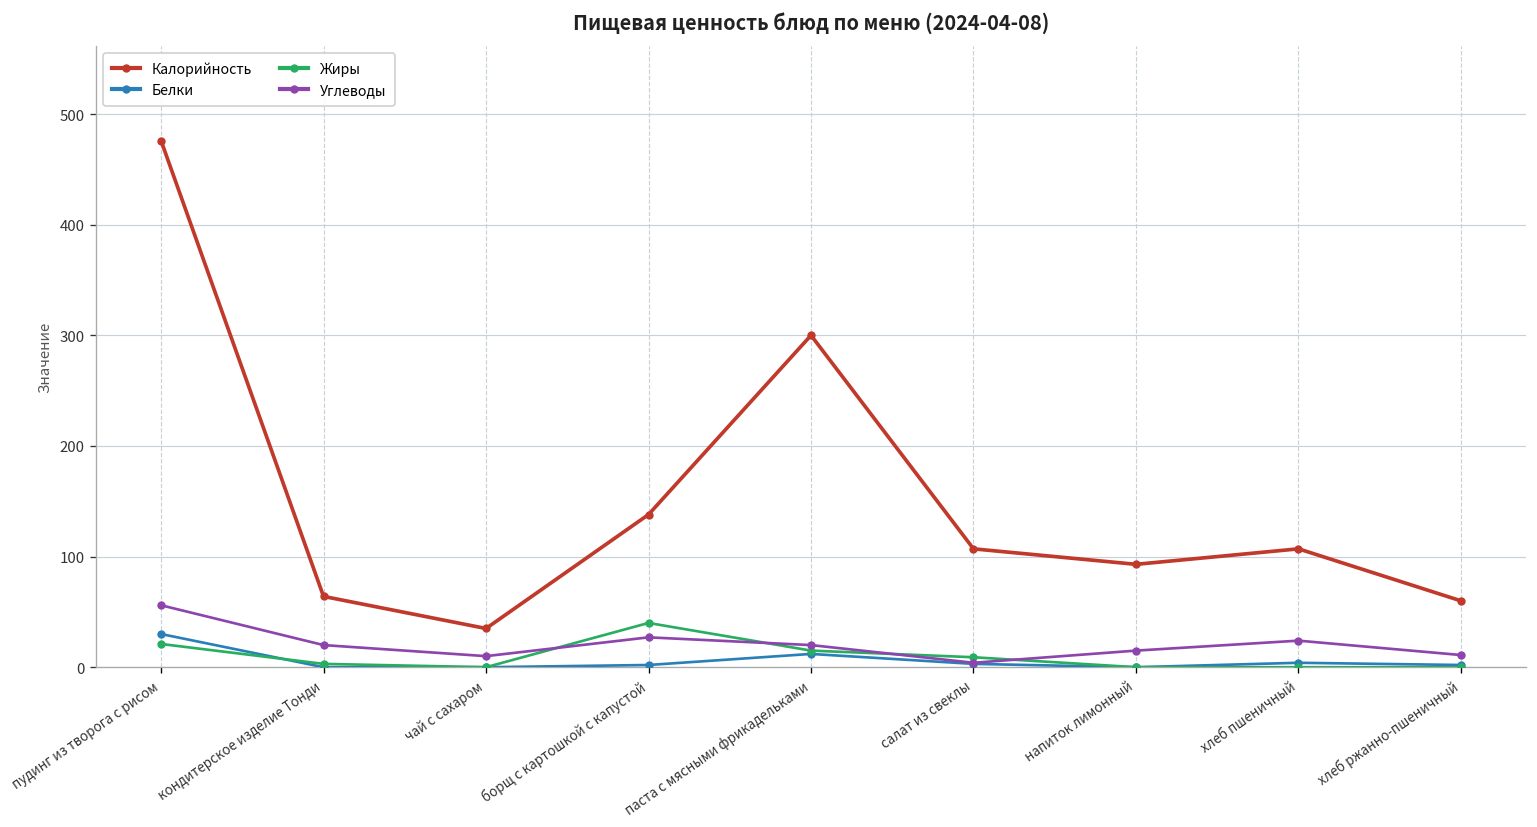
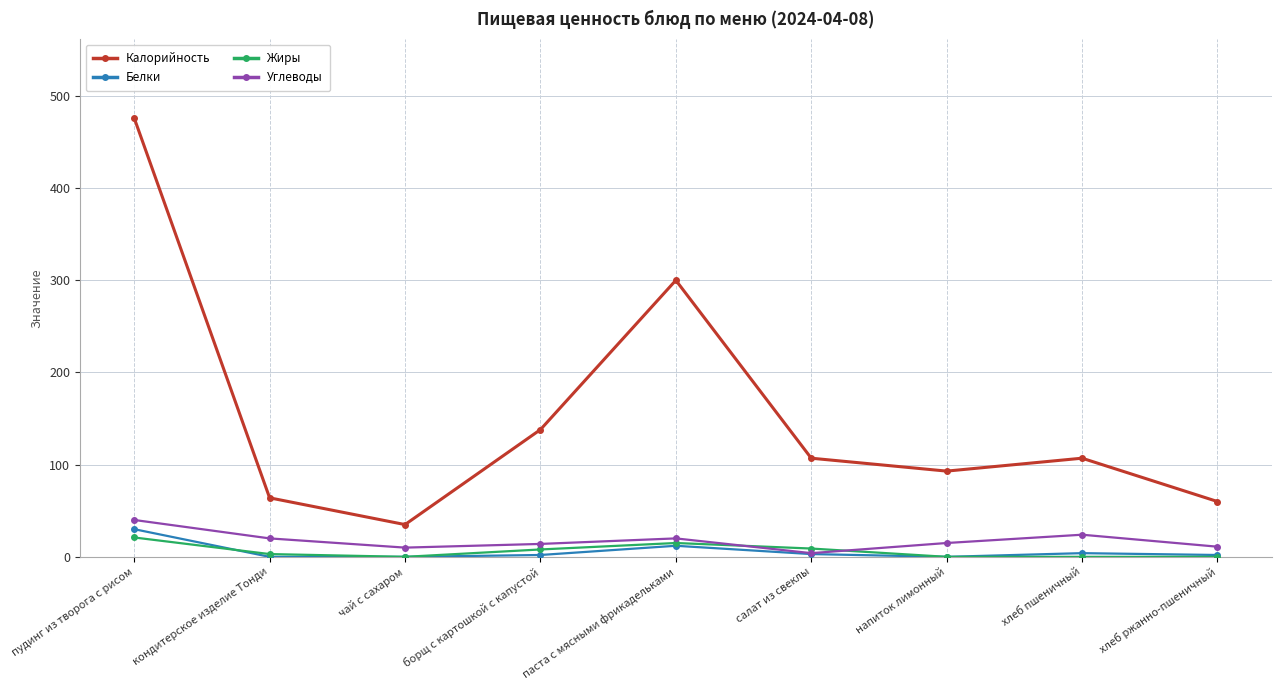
Углеводы, пудинг из творога с рисом: 60 -> 40
Жиры, борщ с картошкой с капустой: 40 -> 10
Углеводы, борщ с картошкой с капустой: 30 -> 10
